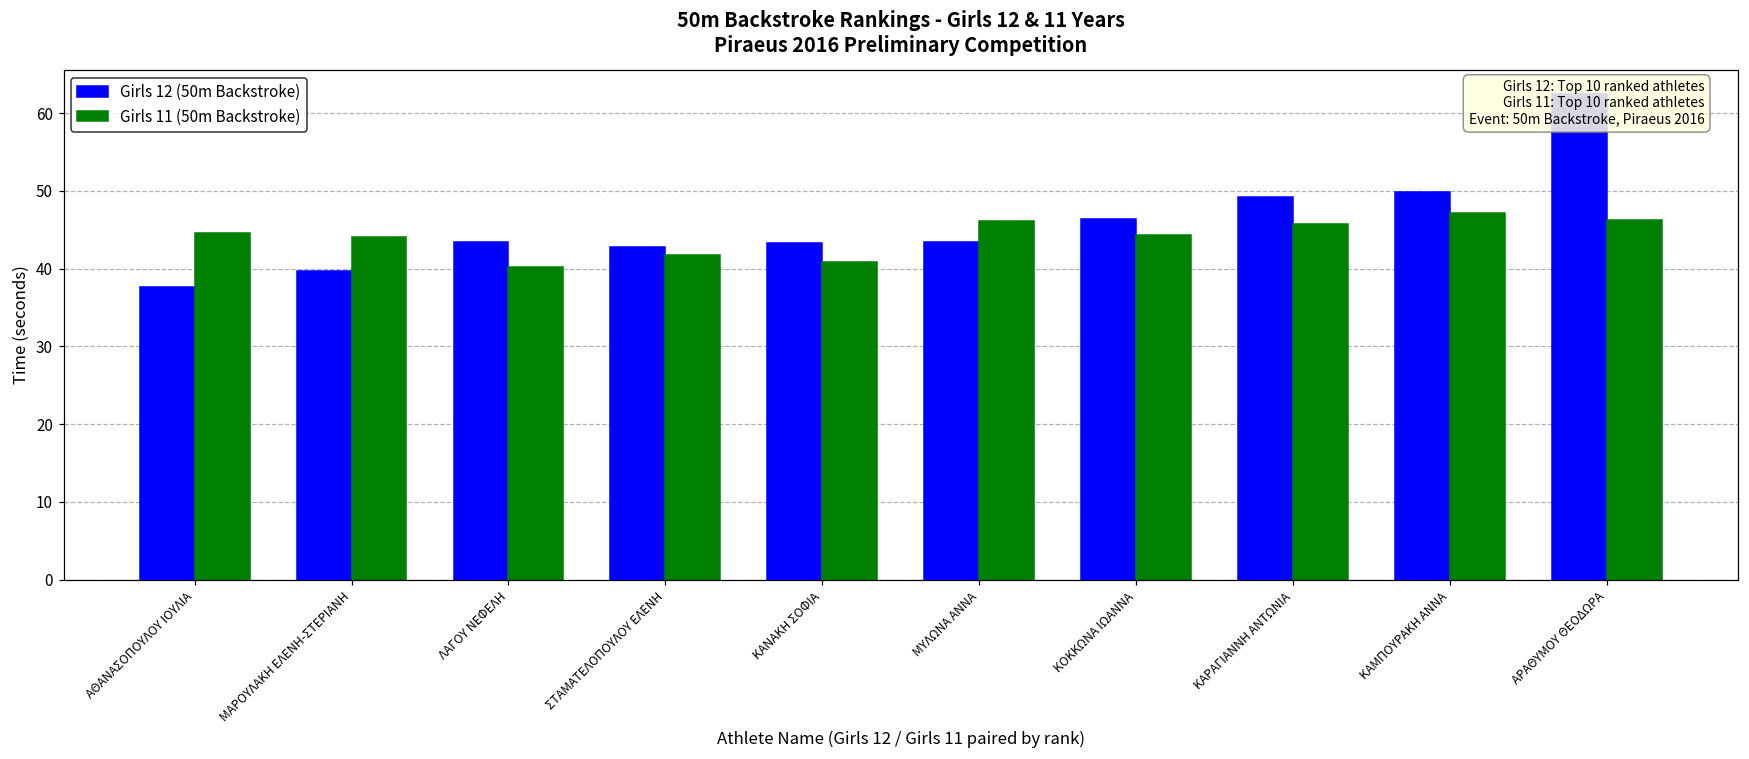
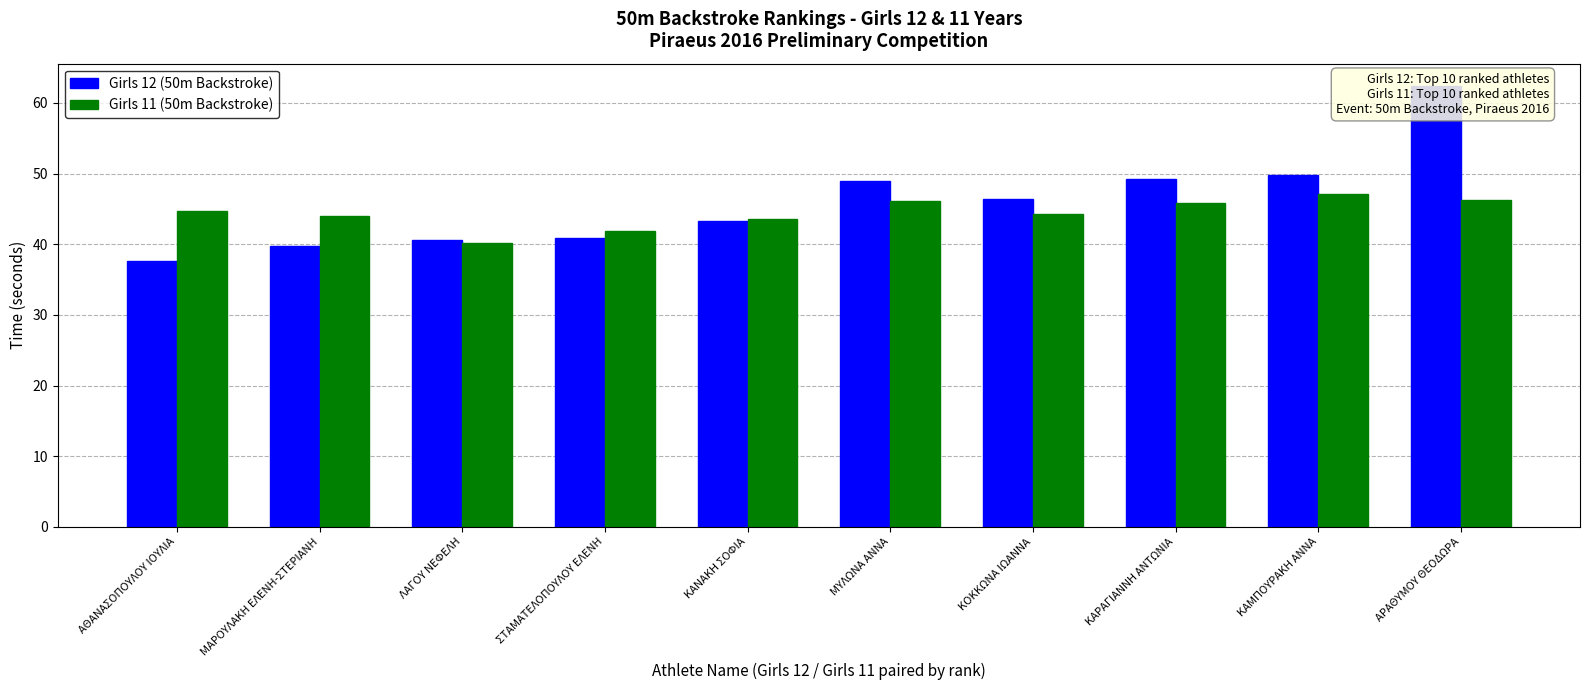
Girls 12 (50m Backstroke), ΛΑΓΟΥ ΝΕΦΕΛΗ: 43 -> 41
Girls 12 (50m Backstroke), ΣΤΑΜΑΤΕΛΟΠΟΥΛΟΥ ΕΛΕΝΗ: 43 -> 41
Girls 11 (50m Backstroke), ΚΑΝΑΚΗ ΣΟΦΙΑ: 41 -> 44
Girls 12 (50m Backstroke), ΜΥΛΩΝΑ ΑΝΝΑ: 43 -> 49
